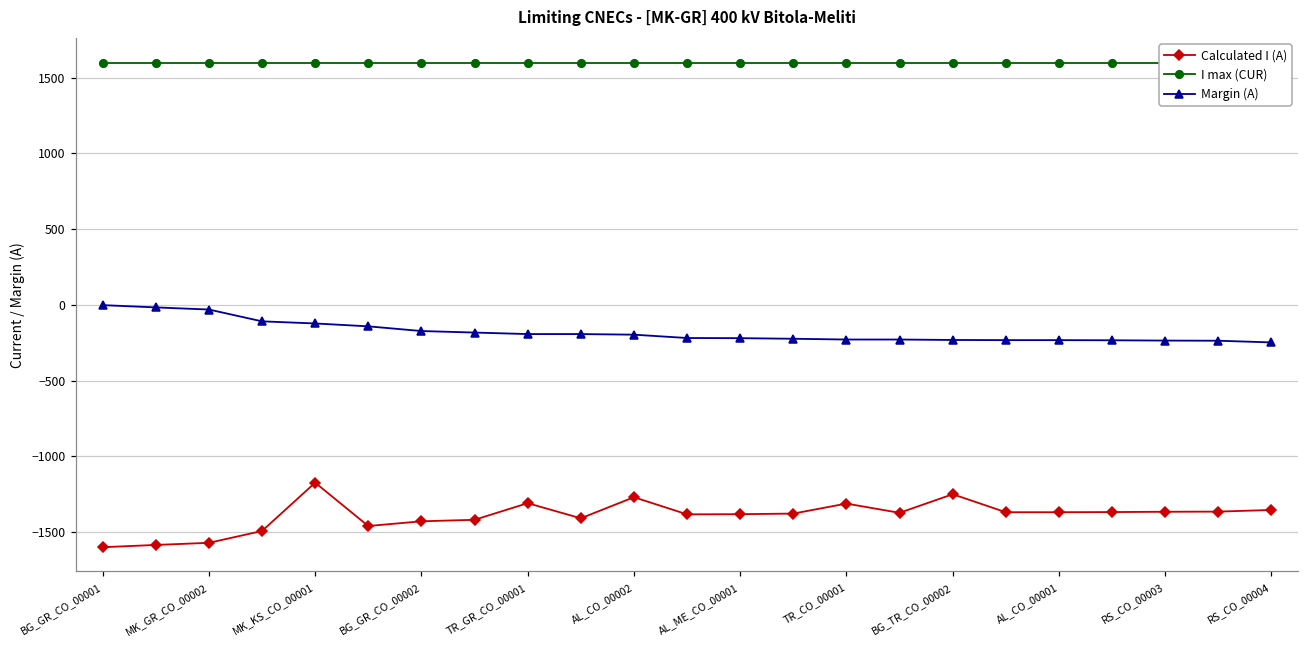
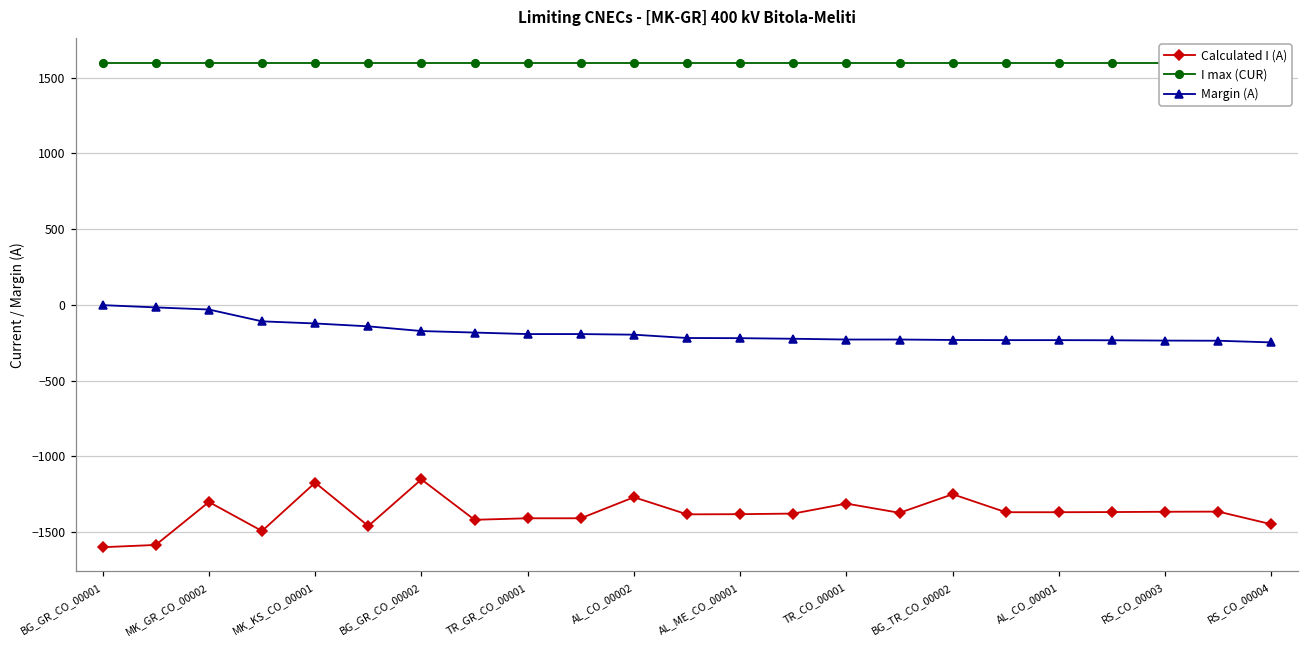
Calculated I (A), MK_GR_CO_00002: -1570 -> -1300
Calculated I (A), BG_GR_CO_00002: -1430 -> -1150
Calculated I (A), TR_GR_CO_00001: -1310 -> -1410
Calculated I (A), RS_CO_00004: -1350 -> -1450
